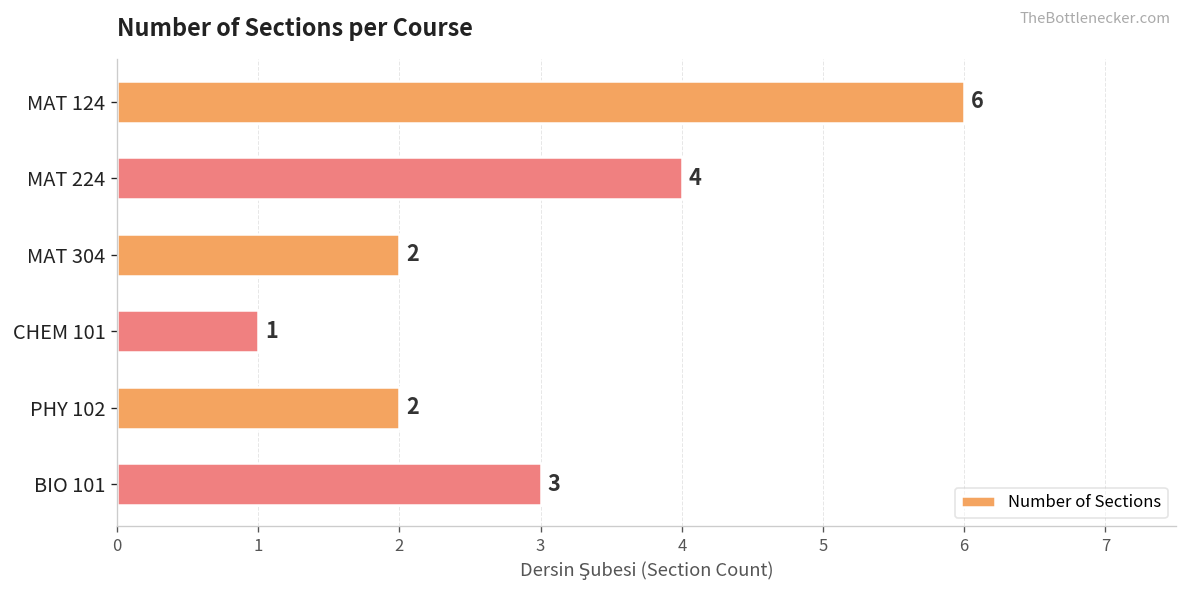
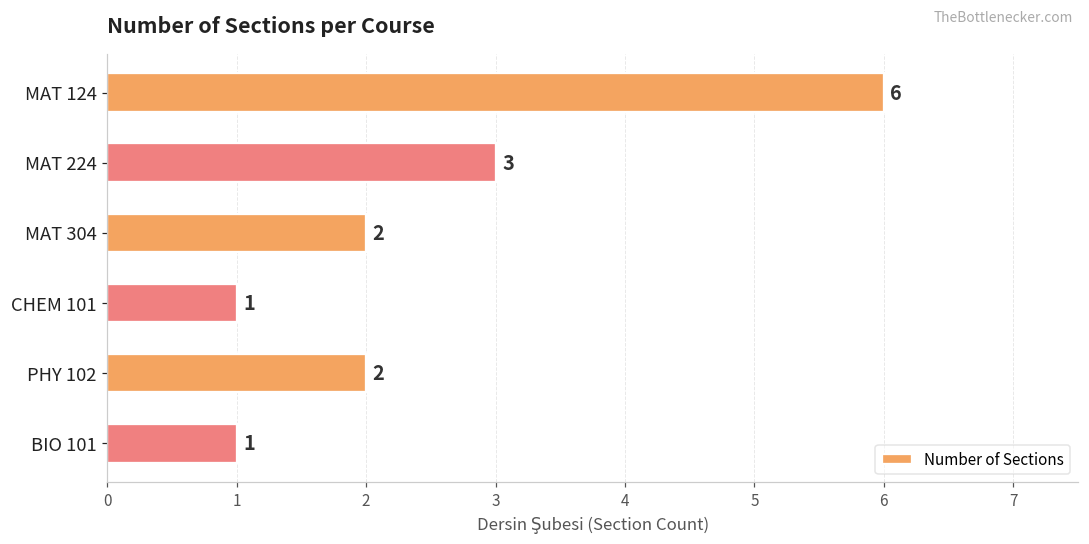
MAT 224: 4 -> 3
BIO 101: 3 -> 1
